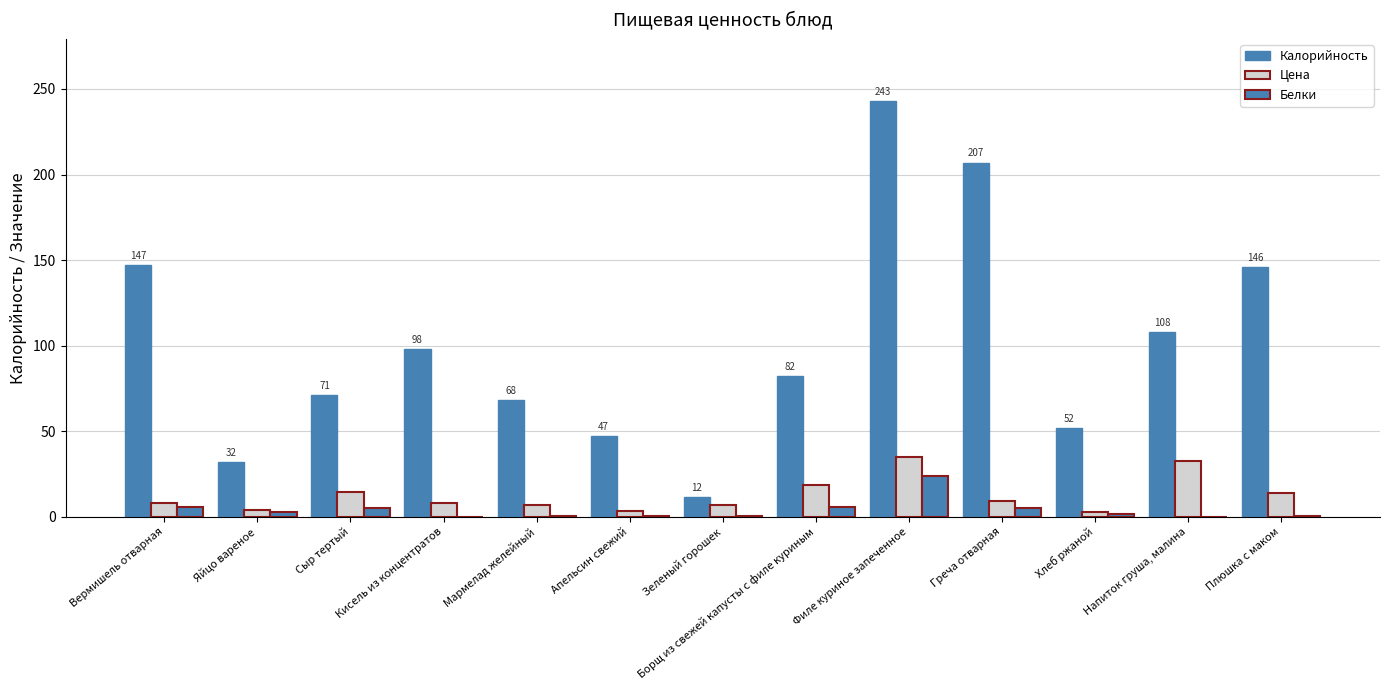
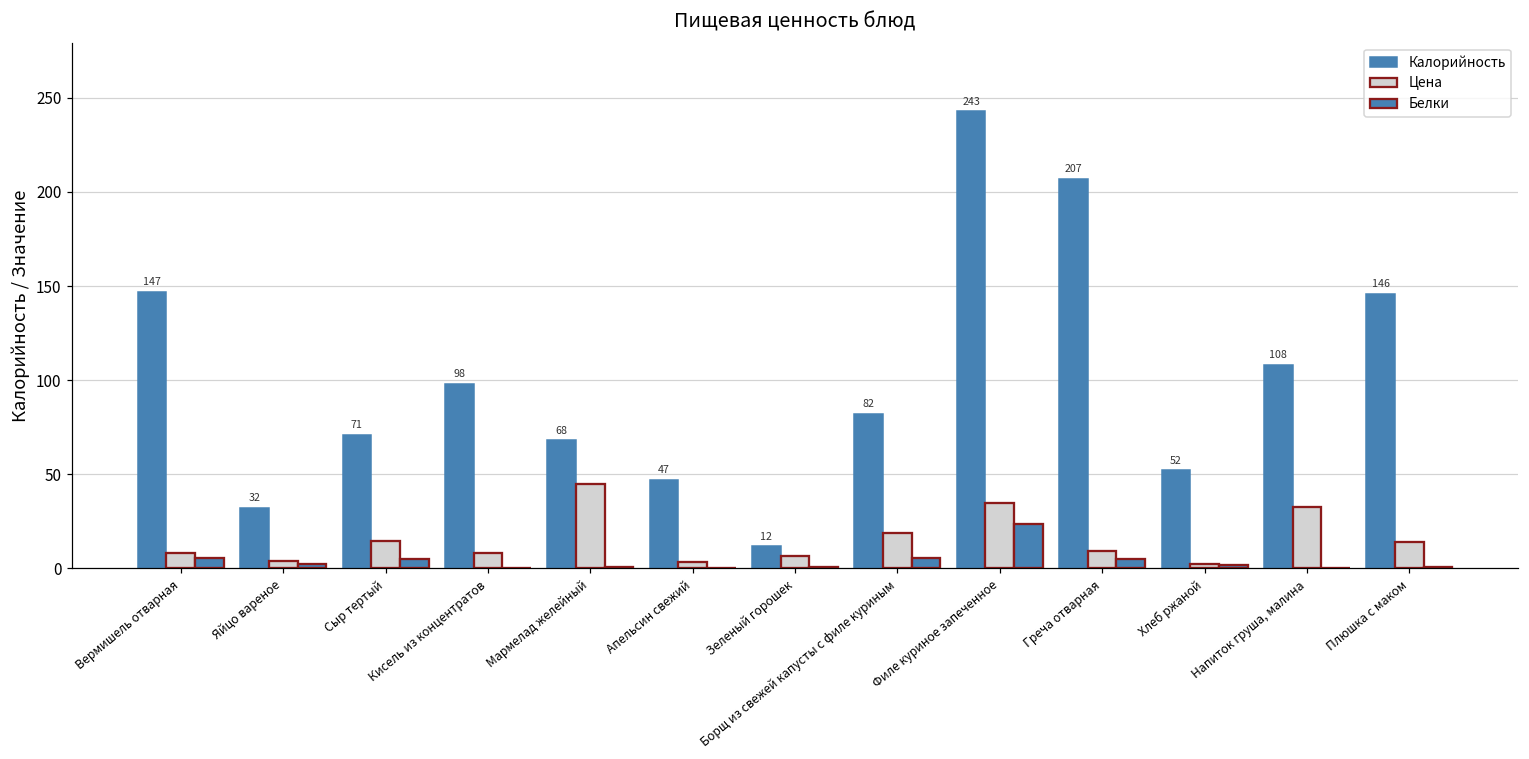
Цена, Мармелад желейный: 7 -> 45
